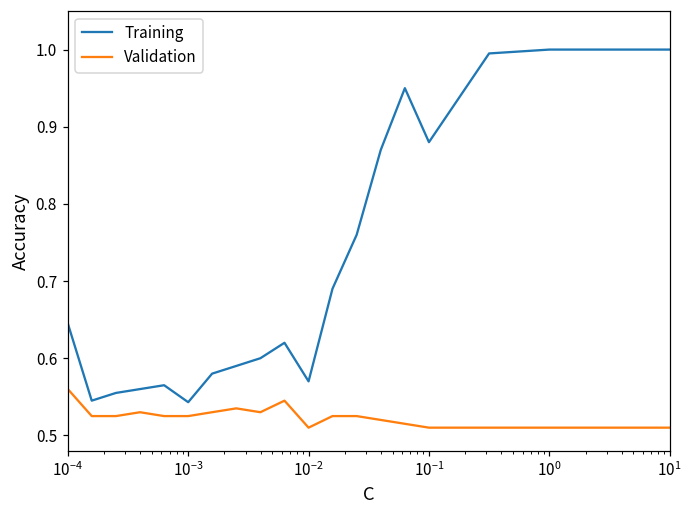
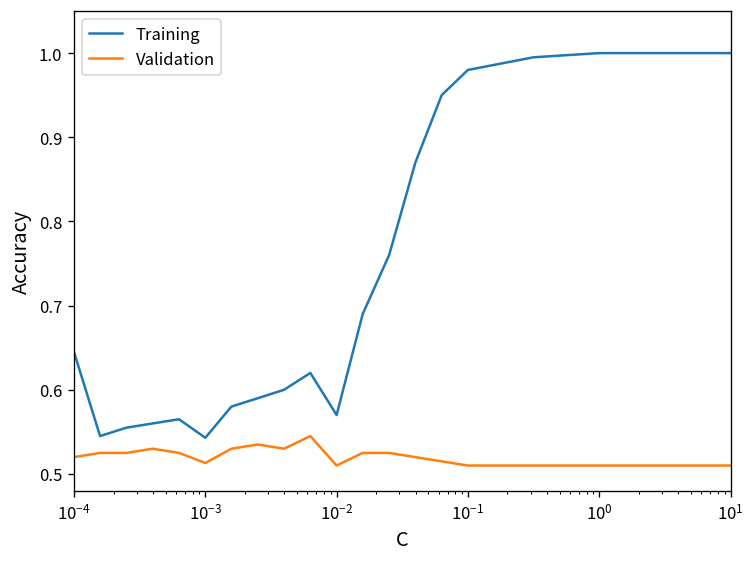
Validation, 10^-4: 0.56 -> 0.52
Validation, 10^-3: 0.53 -> 0.51
Training, 10^-1: 0.88 -> 0.98
